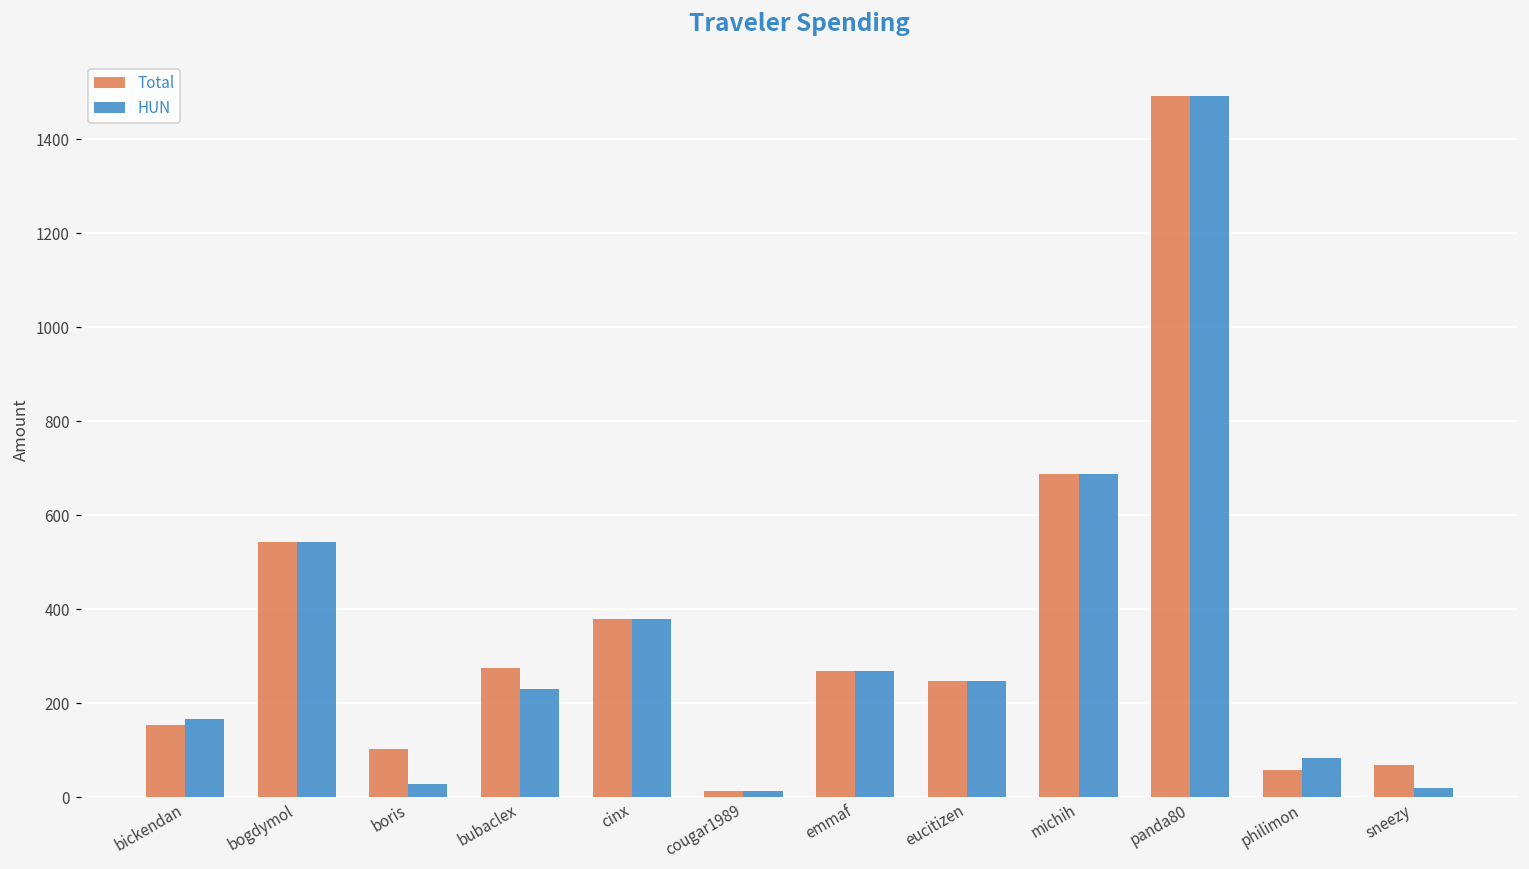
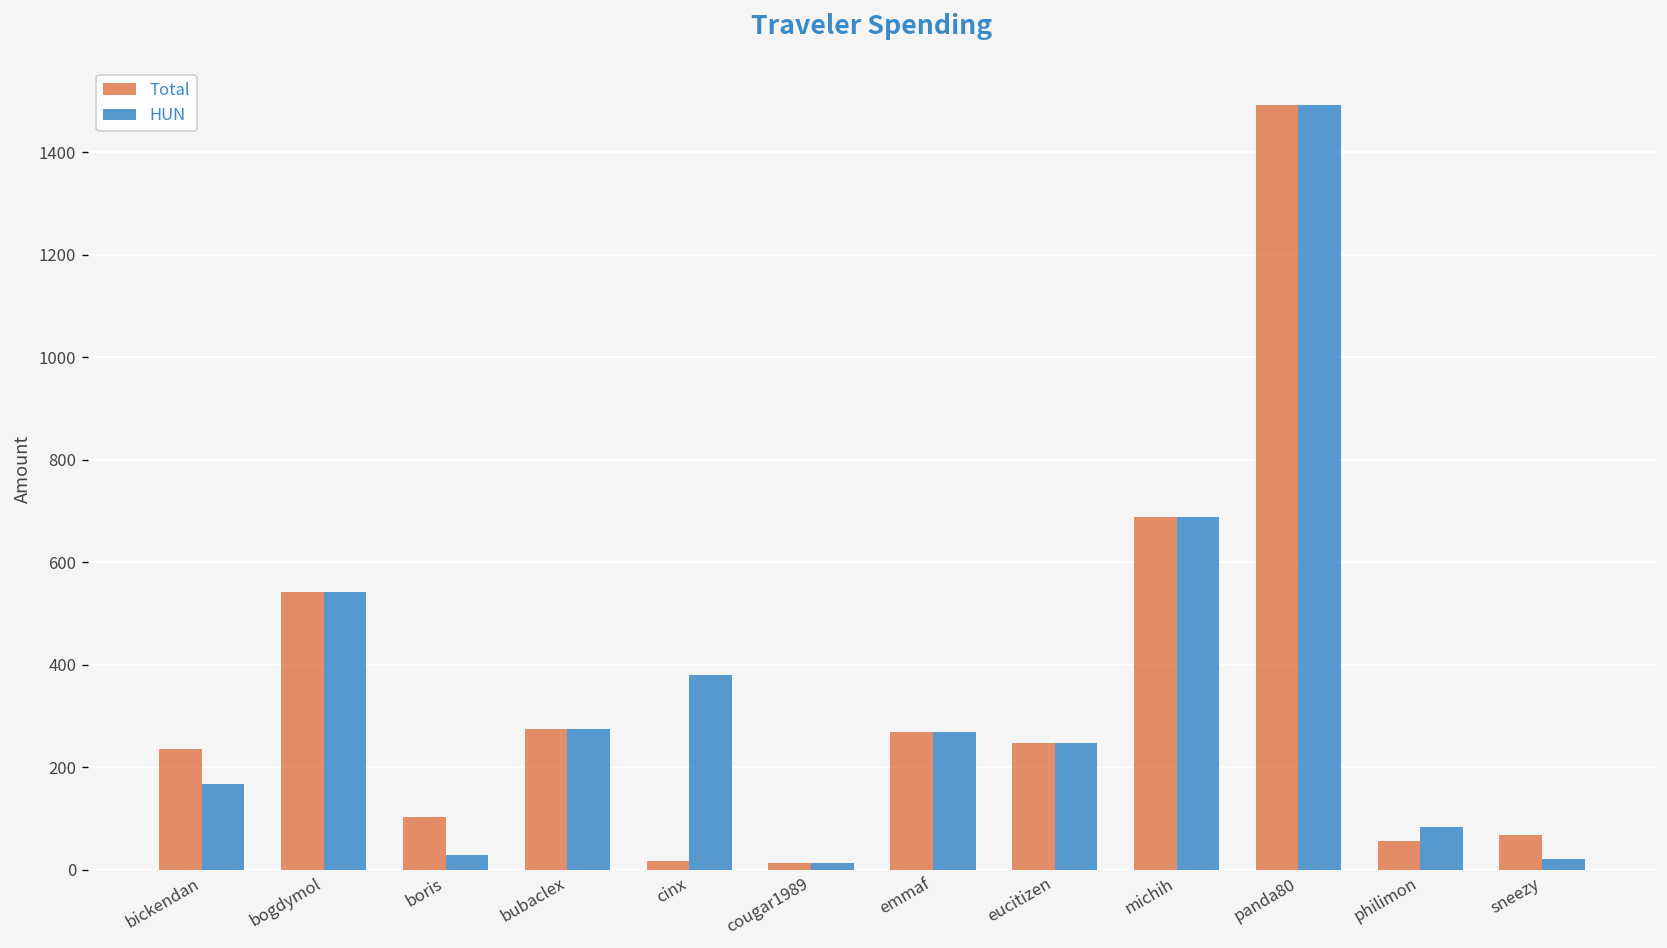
Total, bickendan: 150 -> 240
HUN, bubaclex: 230 -> 270
Total, cinx: 380 -> 20
